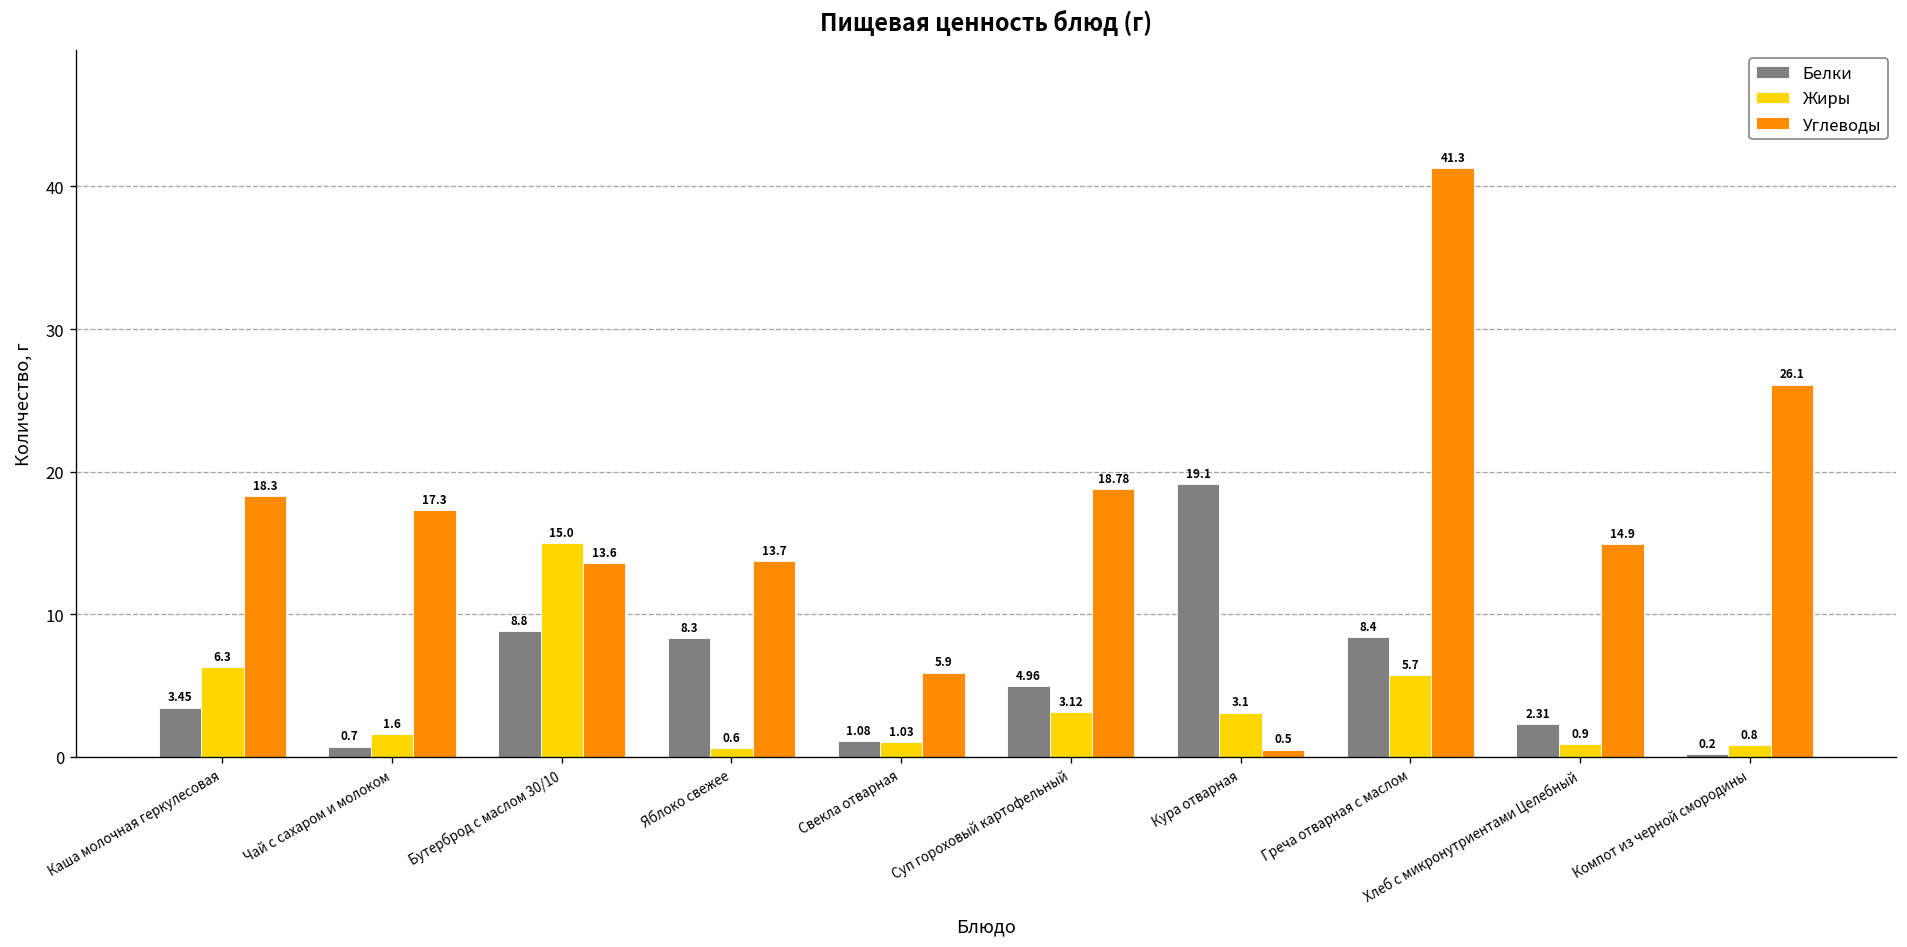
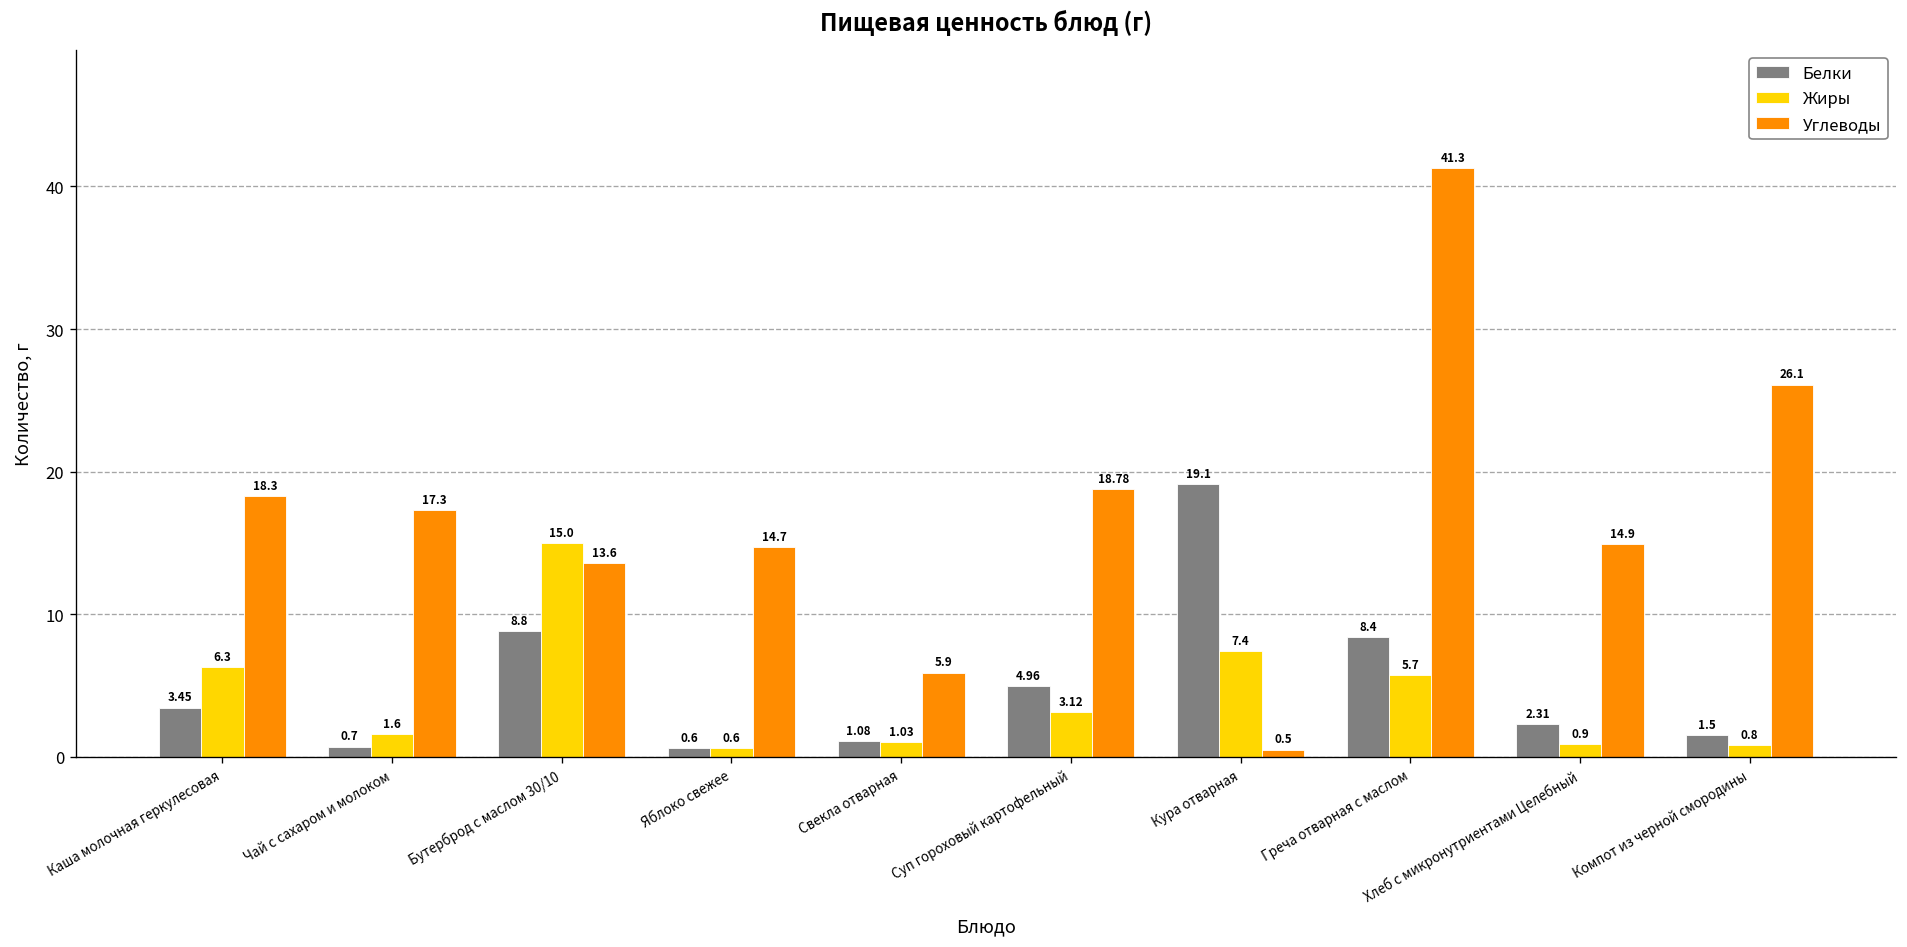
Белки, Яблоко свежее: 8.3 -> 0.6
Углеводы, Яблоко свежее: 13.7 -> 14.7
Жиры, Кура отварная: 3.1 -> 7.4
Белки, Компот из черной смородины: 0.2 -> 1.5
